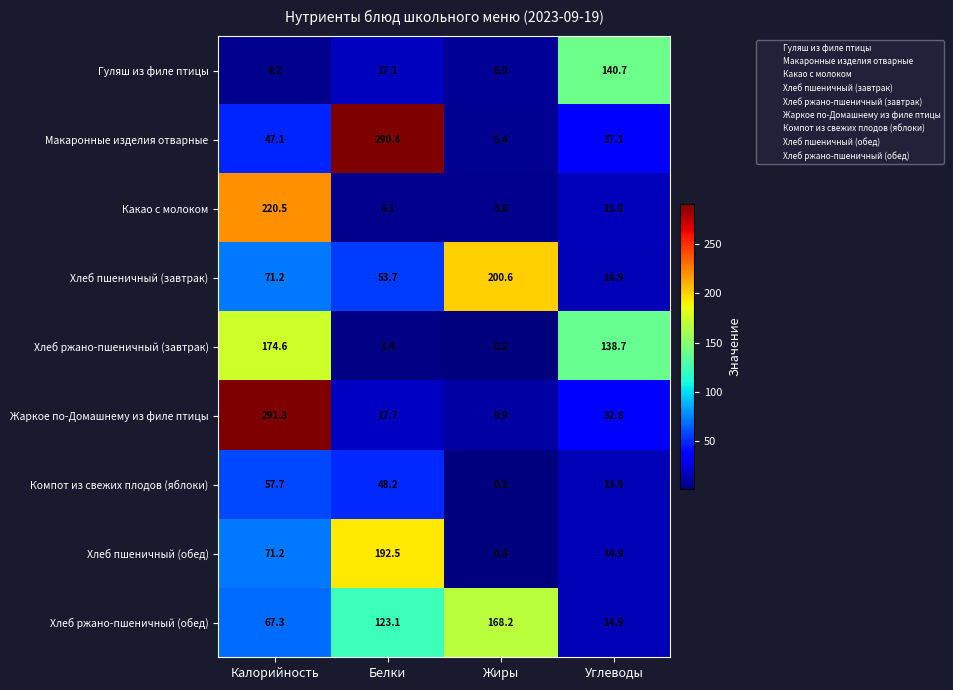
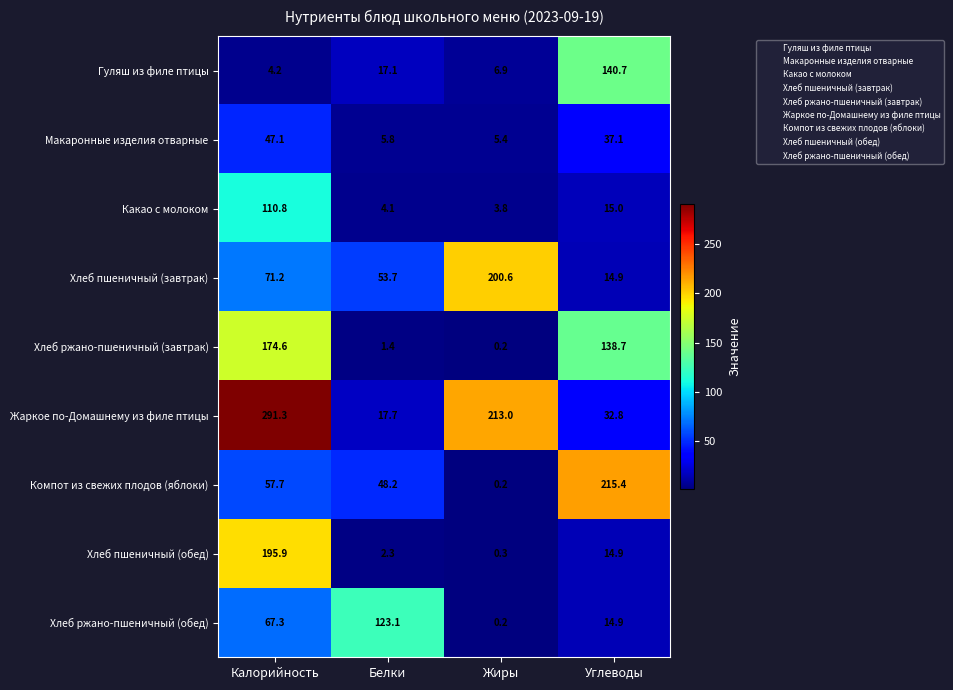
Макаронные изделия отварные, Белки: 290.4 -> 5.8
Какао с молоком, Калорийность: 220.5 -> 110.8
Жаркое по-Домашнему из филе птицы, Жиры: 9.9 -> 213.0
Компот из свежих плодов (яблоки), Углеводы: 13.9 -> 215.4
Хлеб пшеничный (обед), Калорийность: 71.2 -> 195.9
Хлеб пшеничный (обед), Белки: 192.5 -> 2.3
Хлеб ржано-пшеничный (обед), Жиры: 168.2 -> 0.2
